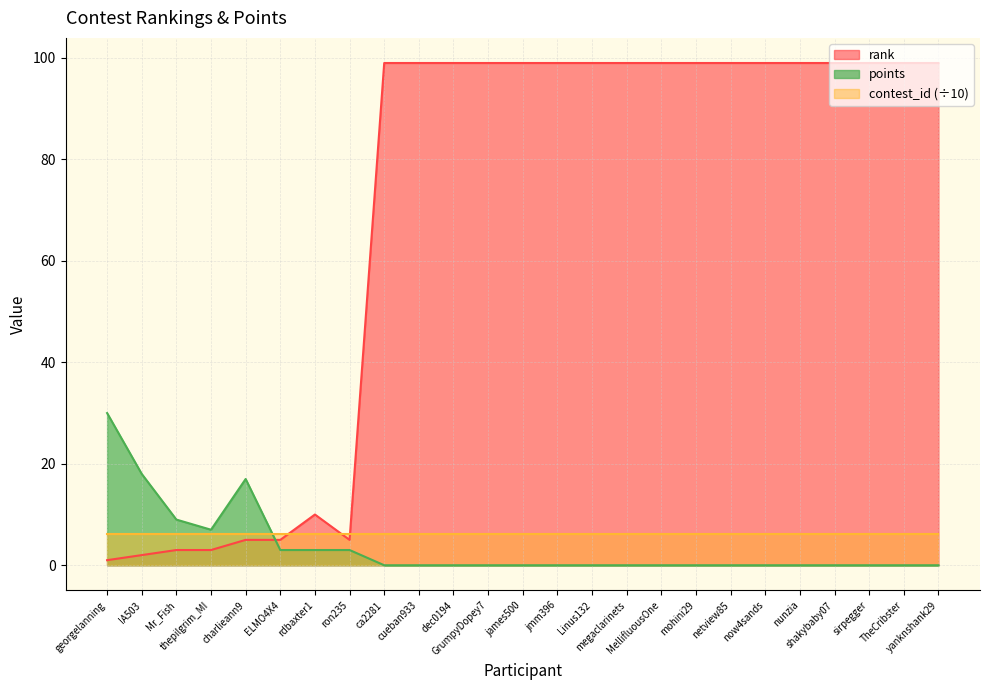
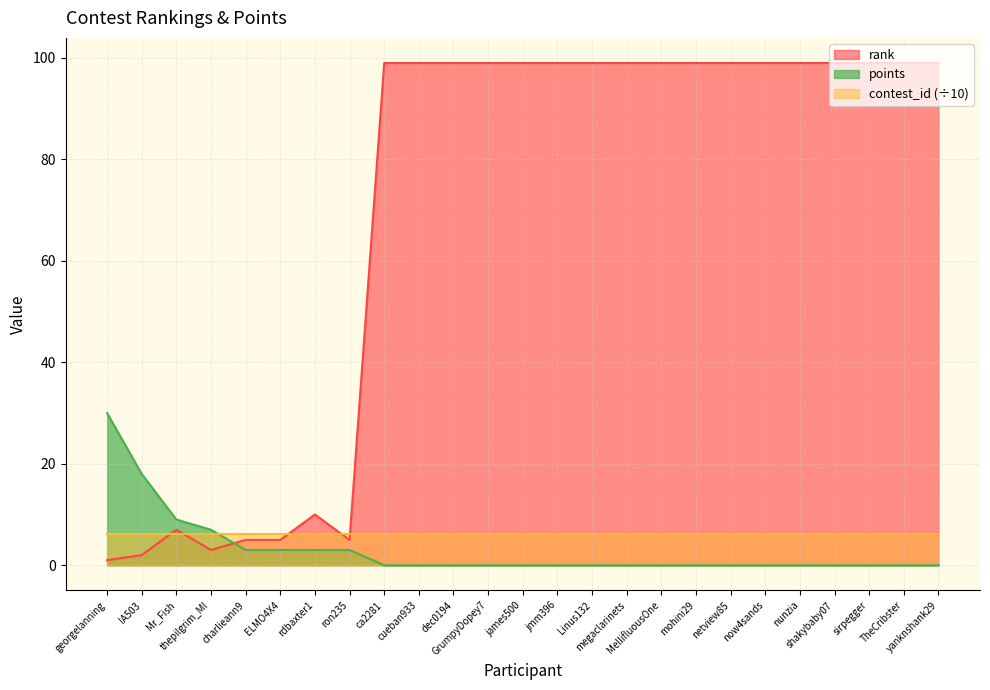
rank, Mr_Fish: 3 -> 7
points, charlieann9: 17 -> 3
